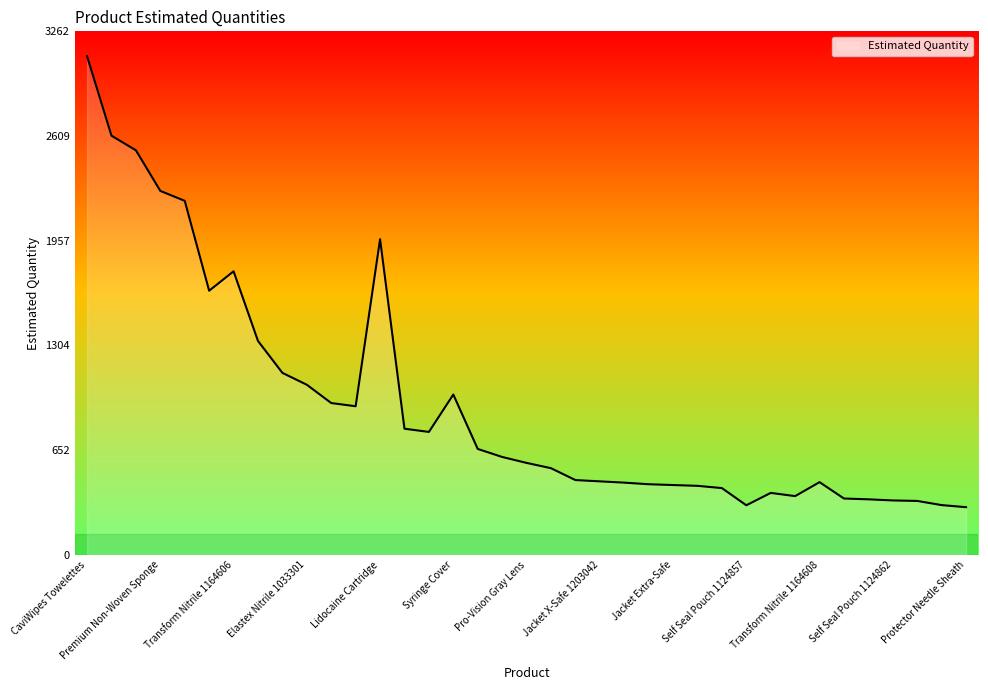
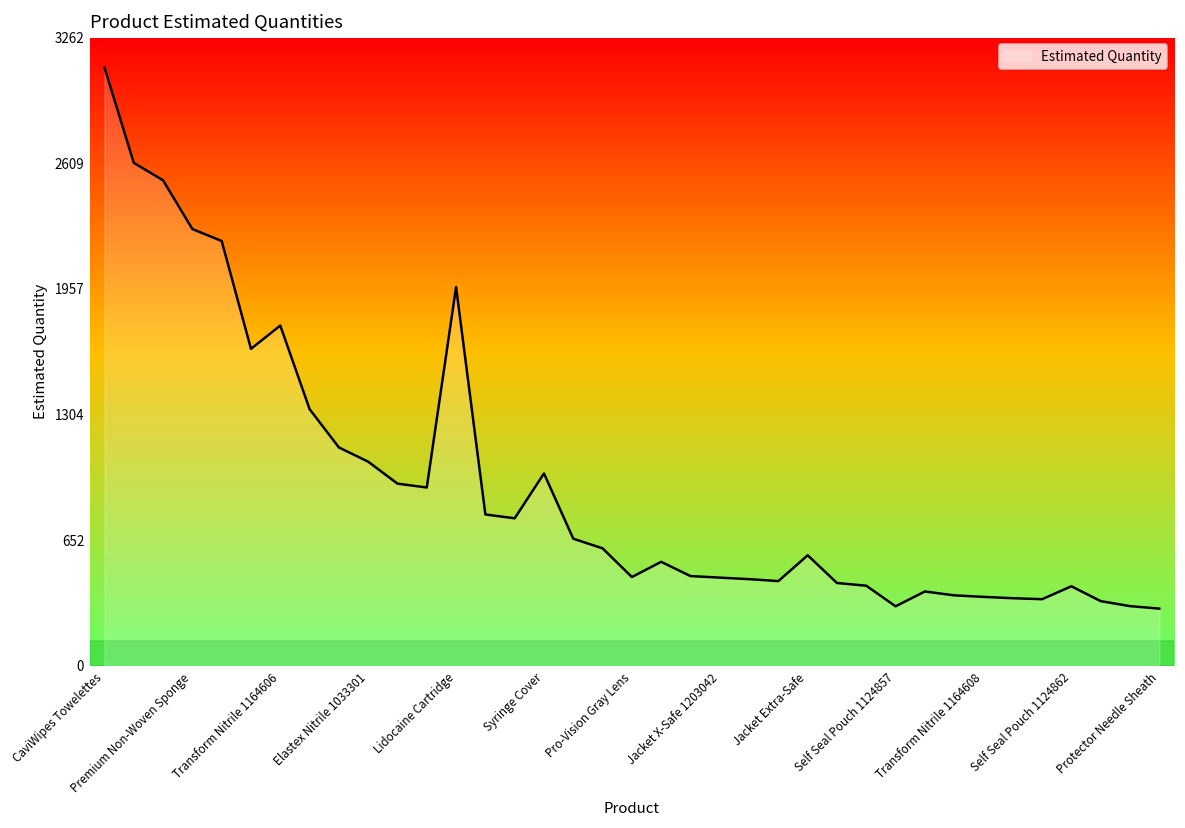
Pro-Vision Gray Lens: 570 -> 460
Jacket Extra-Safe: 440 -> 570
Transform Nitrile 1164608: 450 -> 360
Self Seal Pouch 1124862: 340 -> 410
